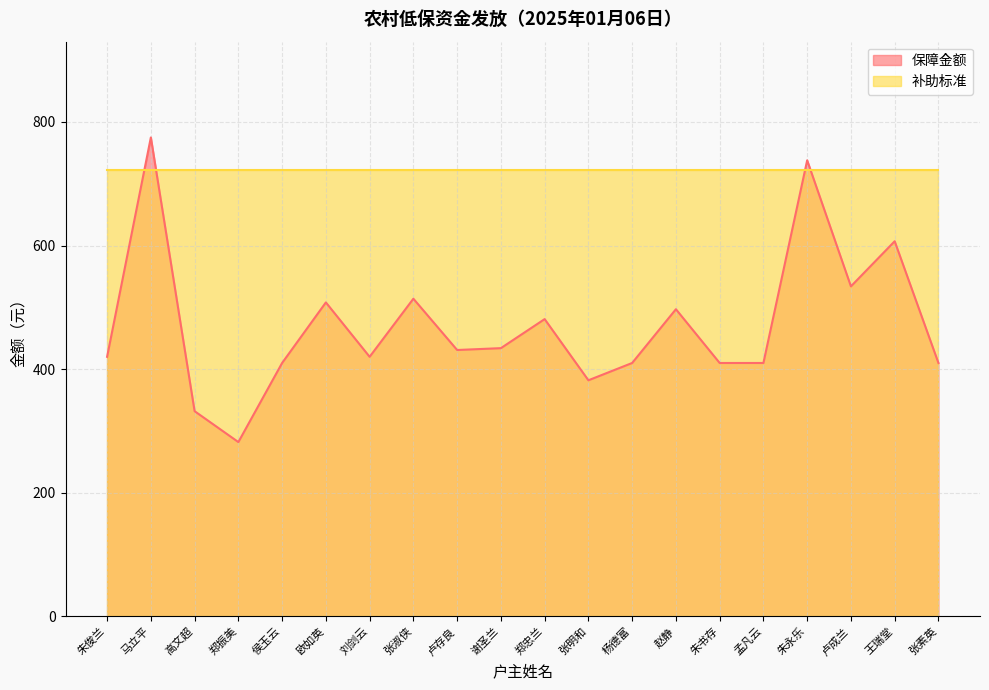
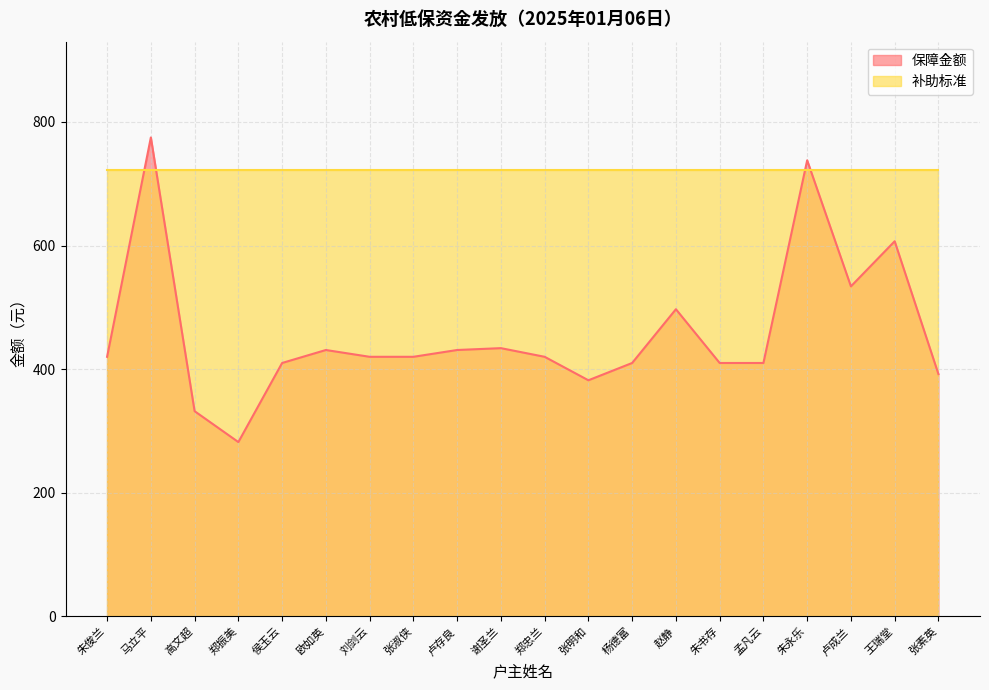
保障金额, 欧如英: 510 -> 430
保障金额, 张淑侠: 510 -> 420
保障金额, 郑忠兰: 480 -> 420
保障金额, 张素英: 410 -> 390
